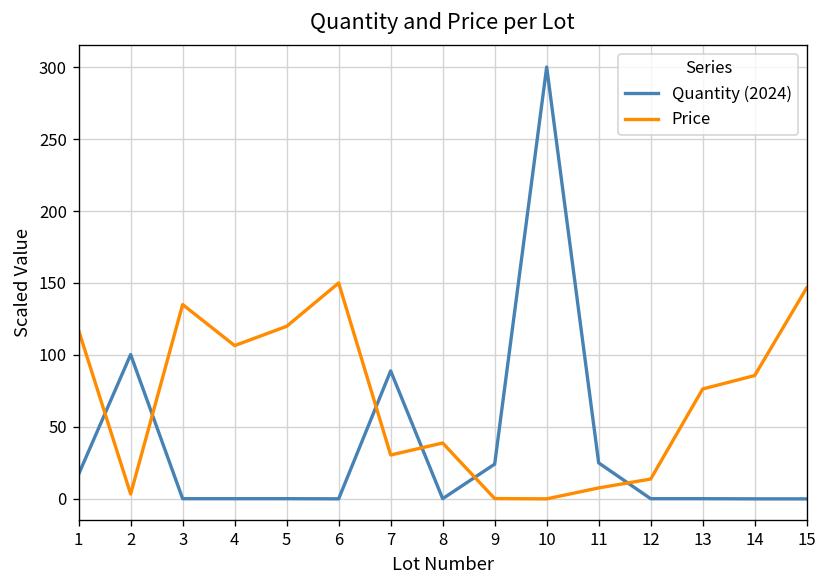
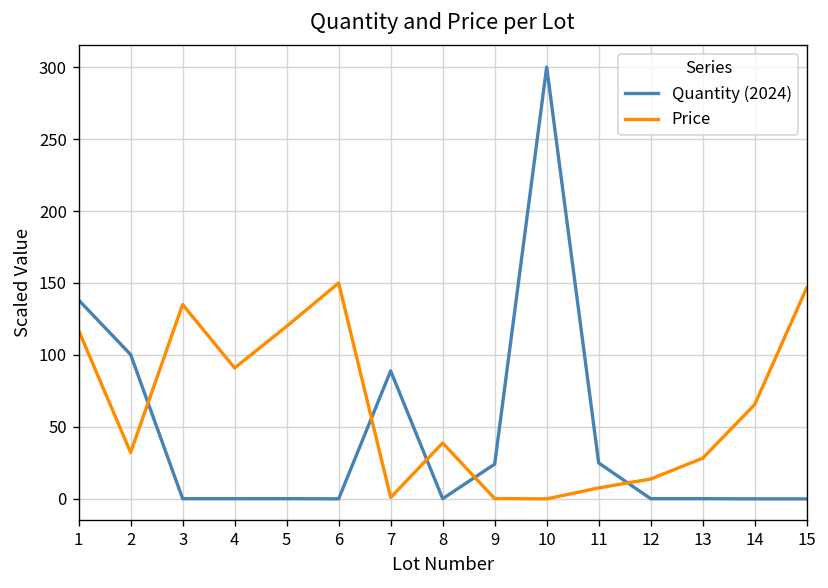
Quantity (2024), 1: 17 -> 138
Price, 2: 3 -> 32
Price, 4: 107 -> 91
Price, 7: 30 -> 1
Price, 13: 76 -> 28
Price, 14: 86 -> 66
